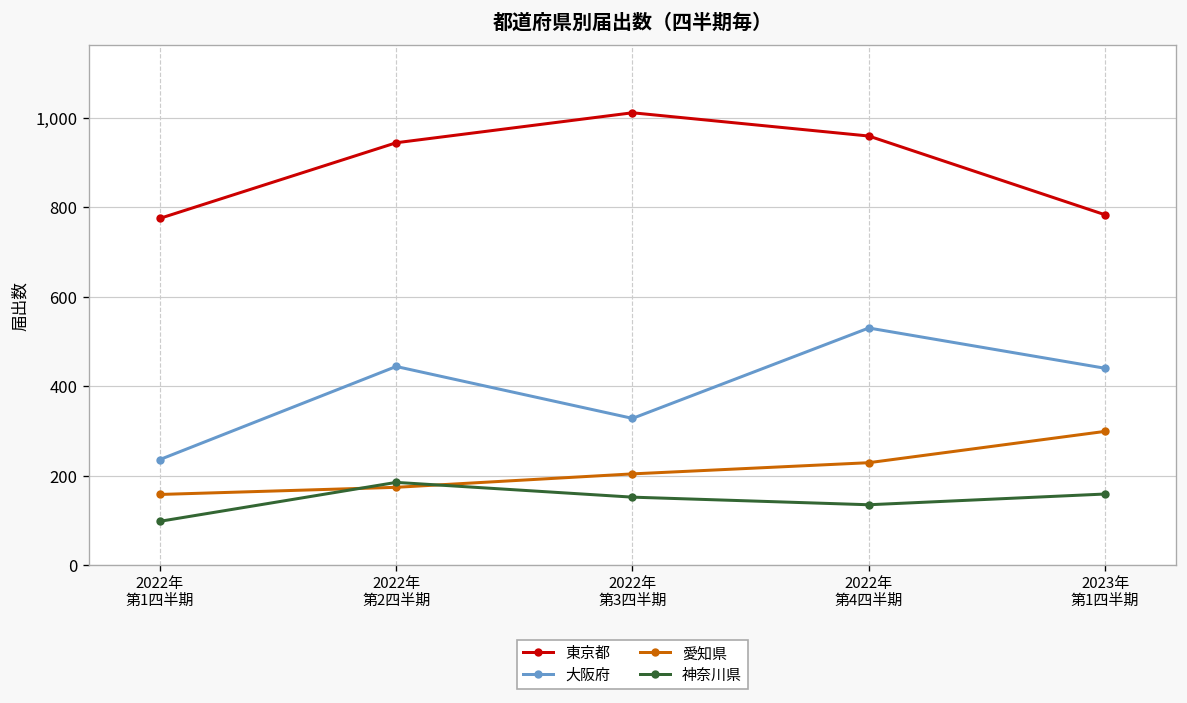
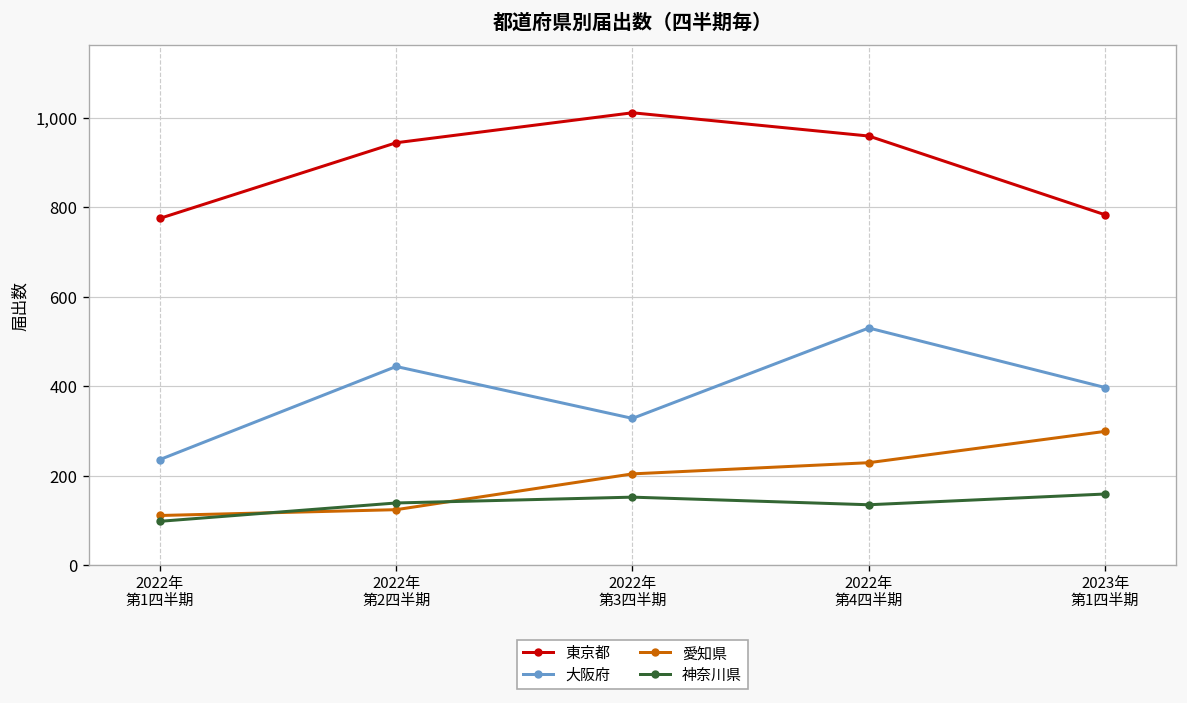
愛知県, 2022年 第1四半期: 160 -> 110
愛知県, 2022年 第2四半期: 170 -> 120
神奈川県, 2022年 第2四半期: 190 -> 140
大阪府, 2023年 第1四半期: 440 -> 400
